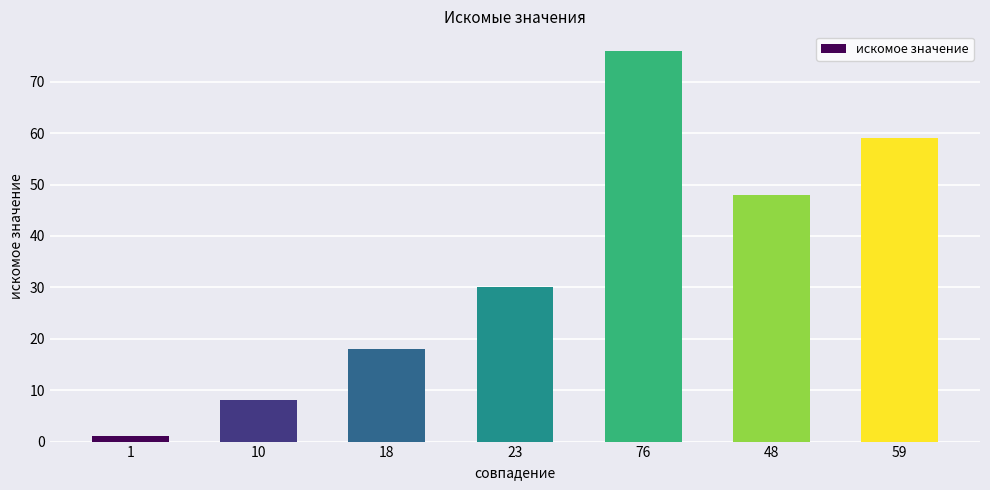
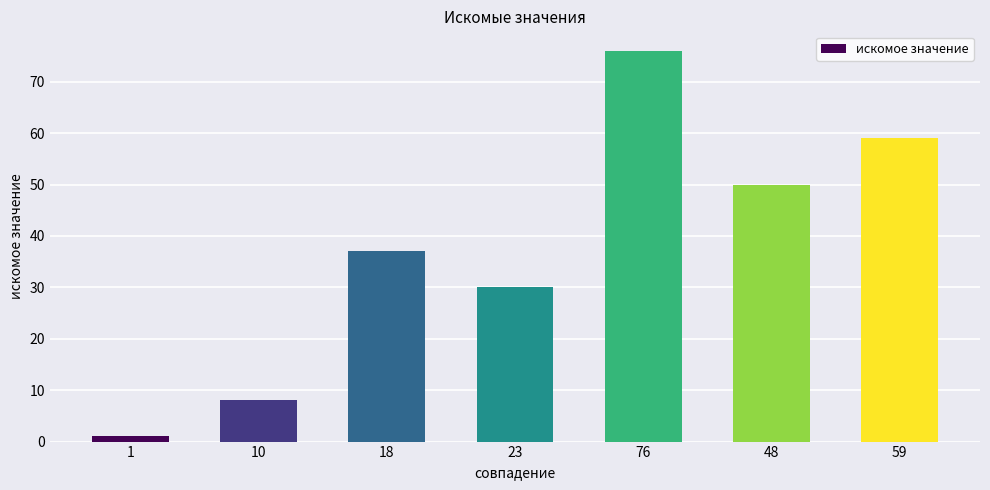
18: 18 -> 37
48: 48 -> 50
